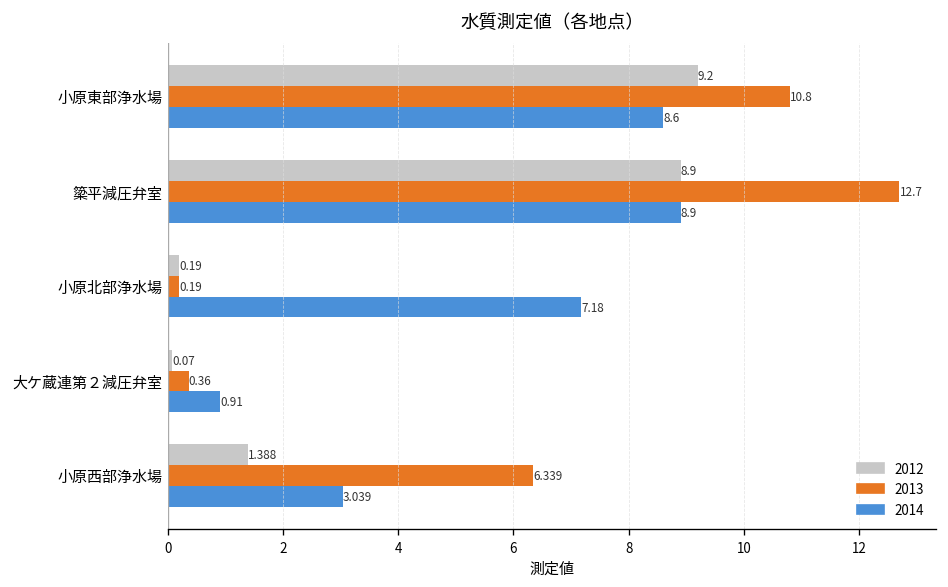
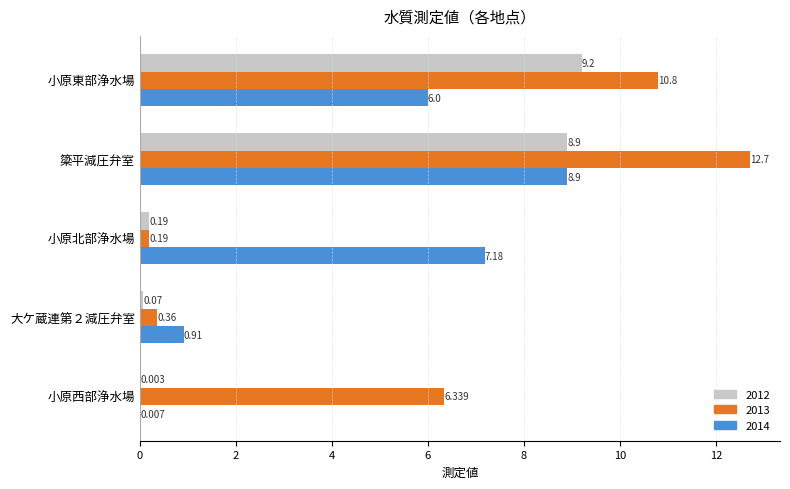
2014, 小原東部浄水場: 8.6 -> 6.0
2012, 小原西部浄水場: 1.388 -> 0.003
2014, 小原西部浄水場: 3.039 -> 0.007
